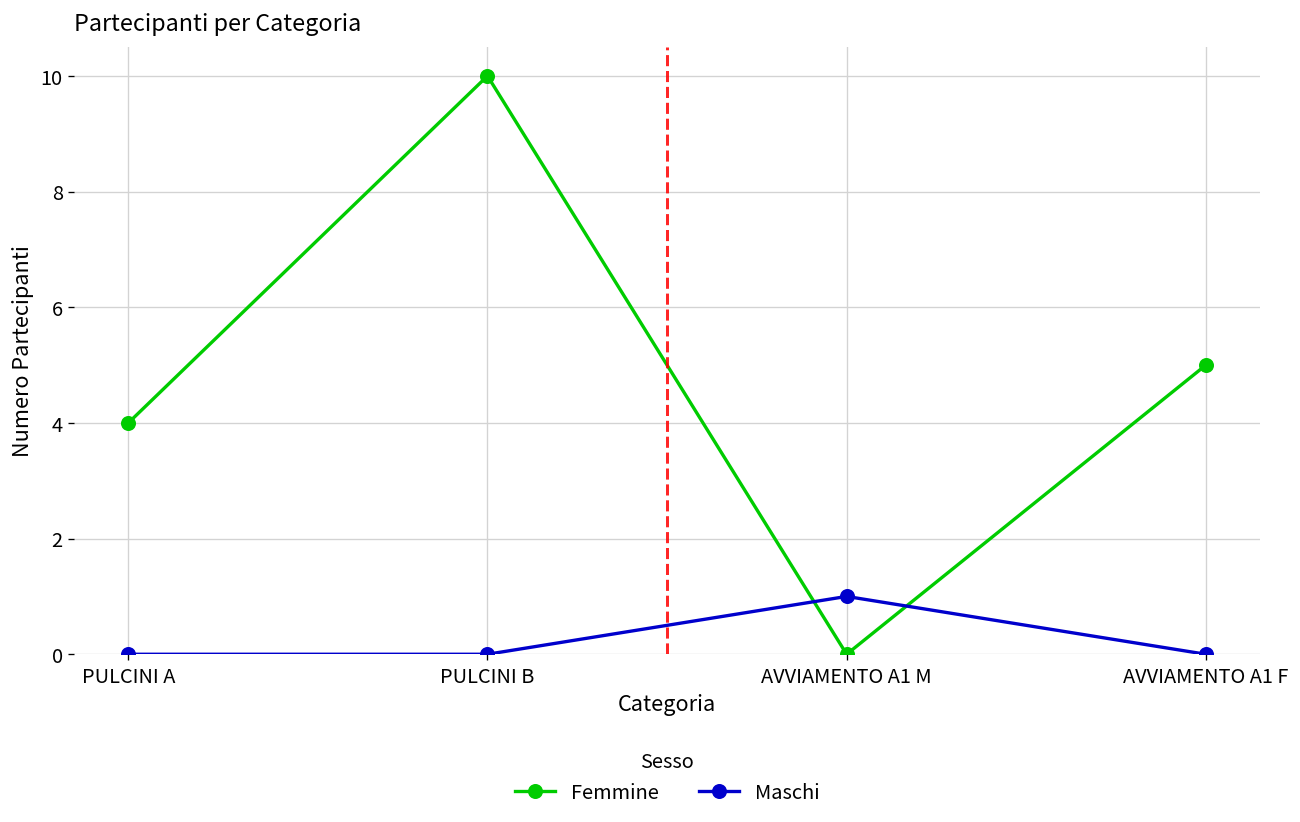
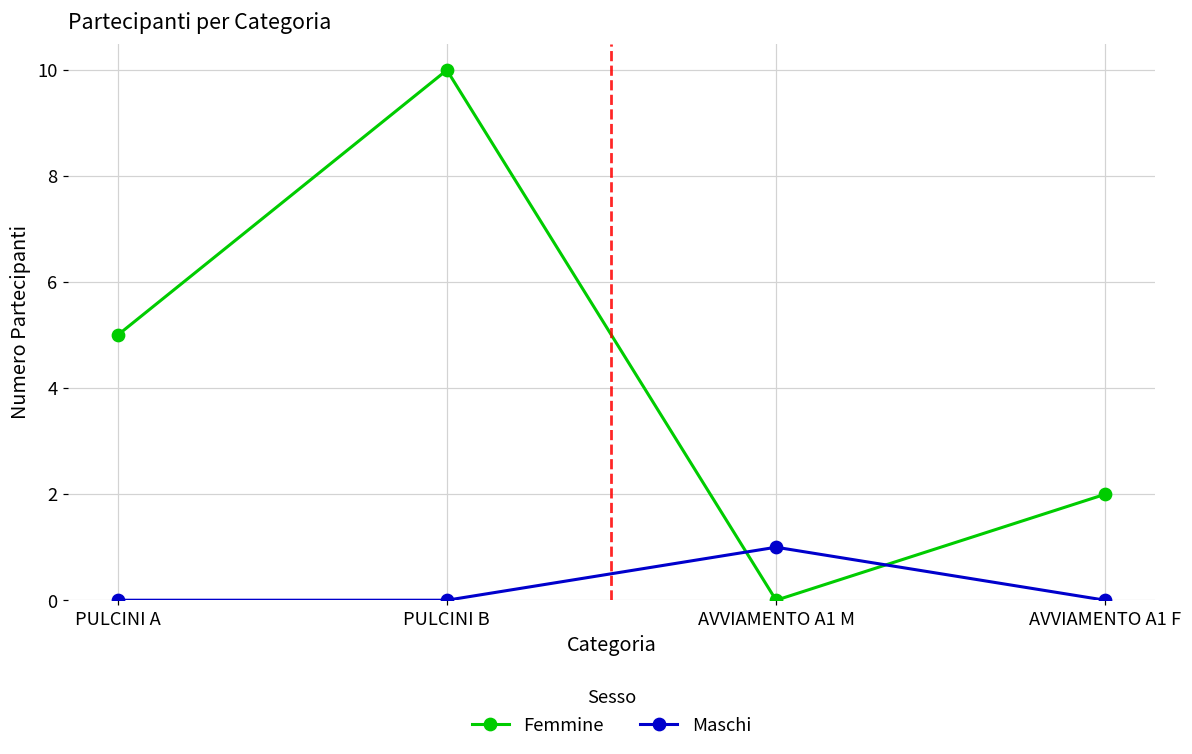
Femmine, PULCINI A: 4 -> 5
Femmine, AVVIAMENTO A1 F: 5 -> 2
